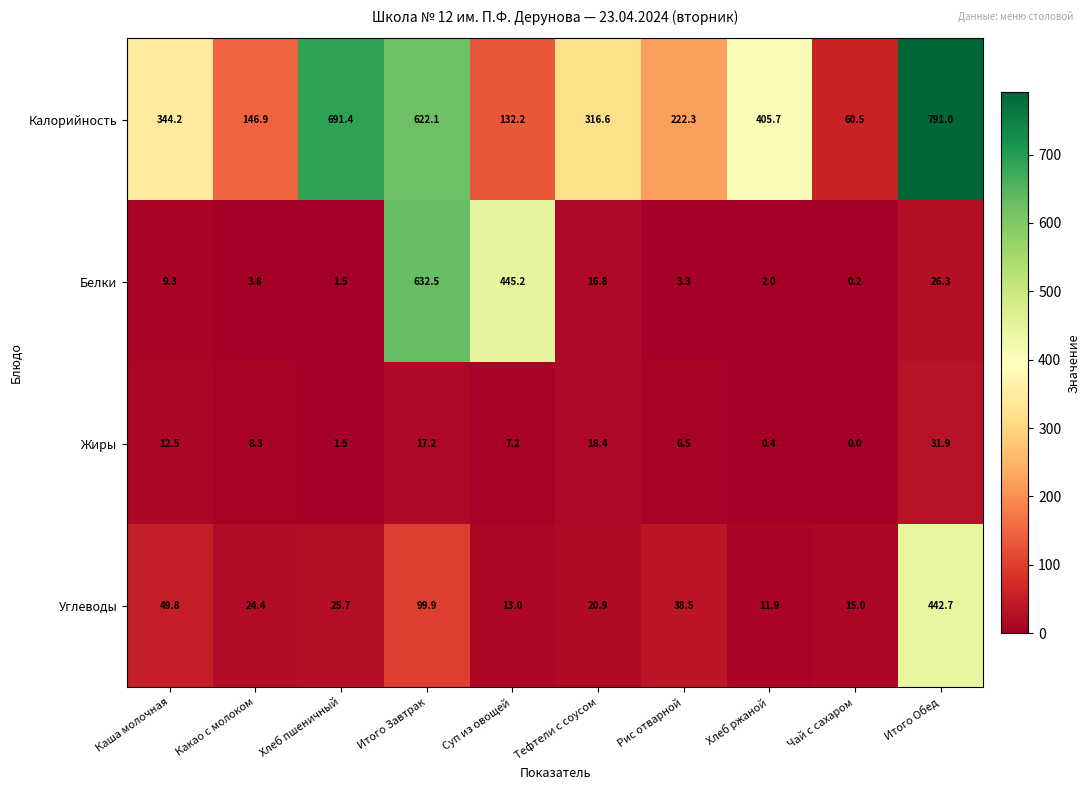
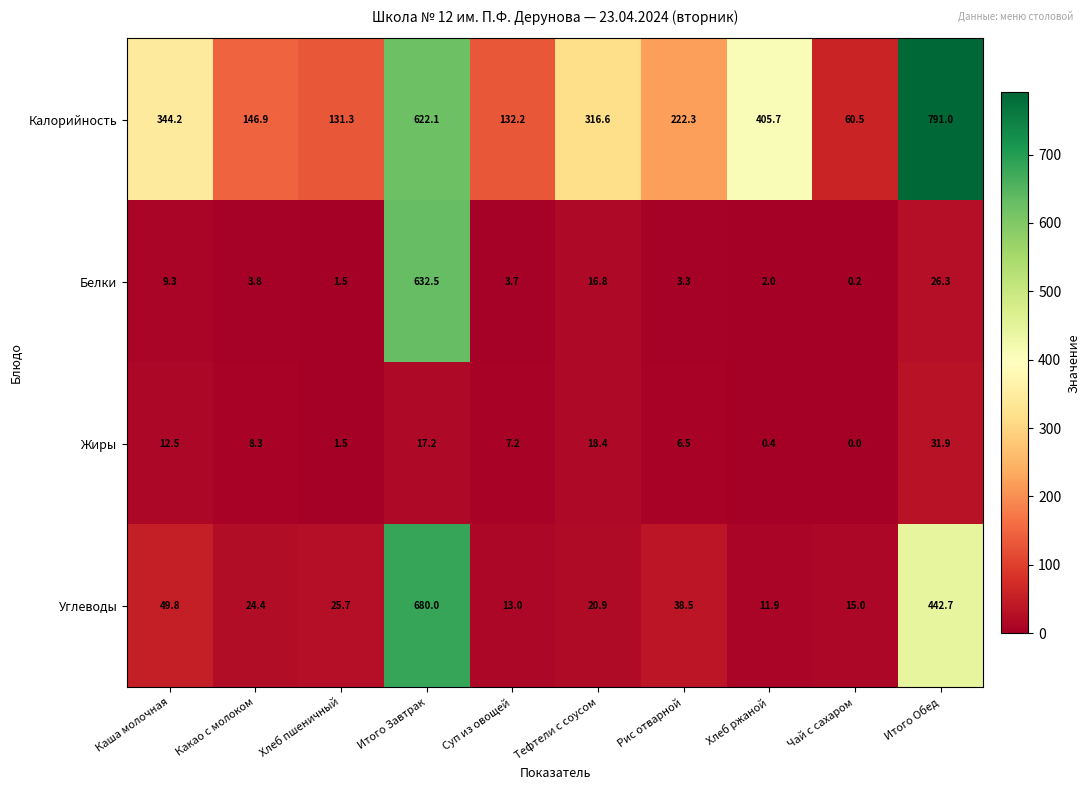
Калорийность, Хлеб пшеничный: 691.4 -> 131.3
Белки, Суп из овощей: 445.2 -> 3.7
Углеводы, Итого Завтрак: 99.9 -> 680.0
